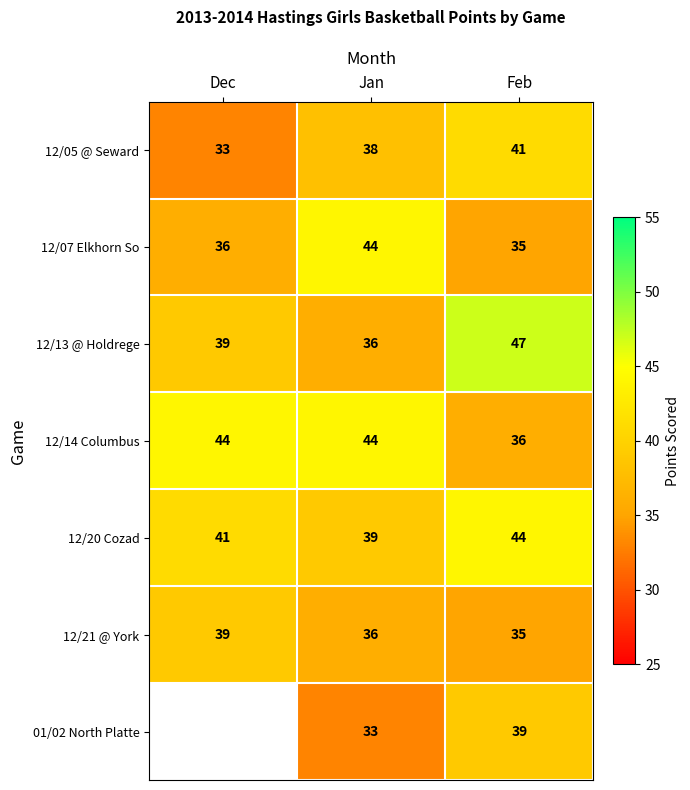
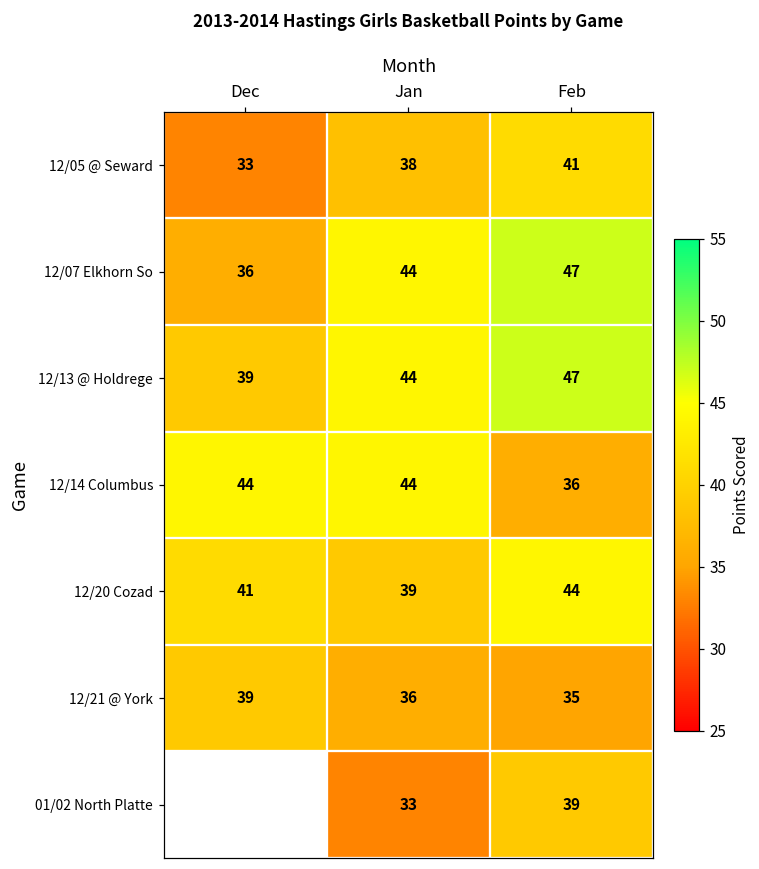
12/07 Elkhorn So, Feb: 35 -> 47
12/13 @ Holdrege, Jan: 36 -> 44
